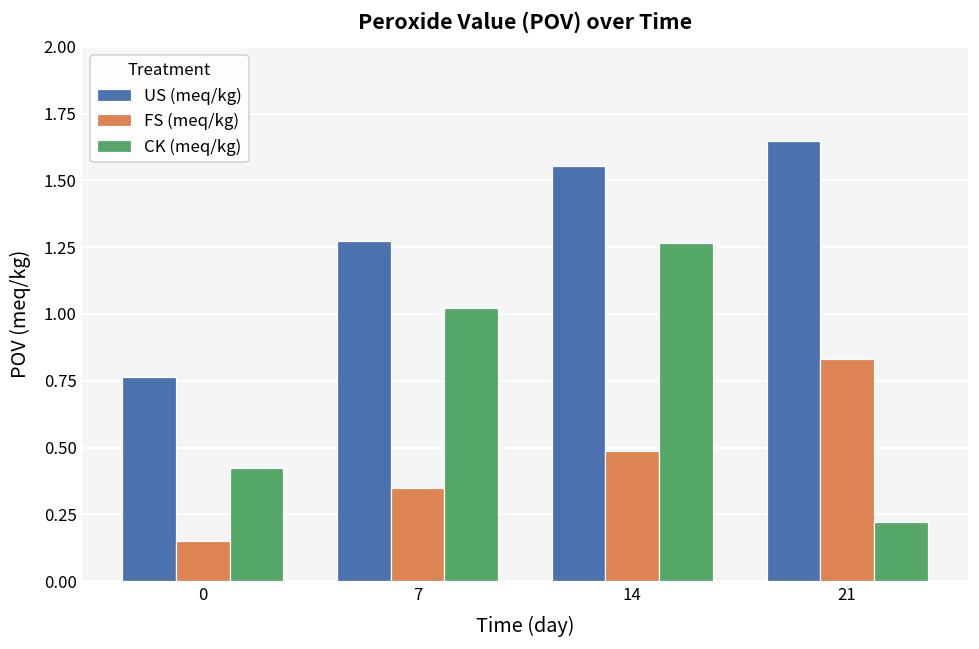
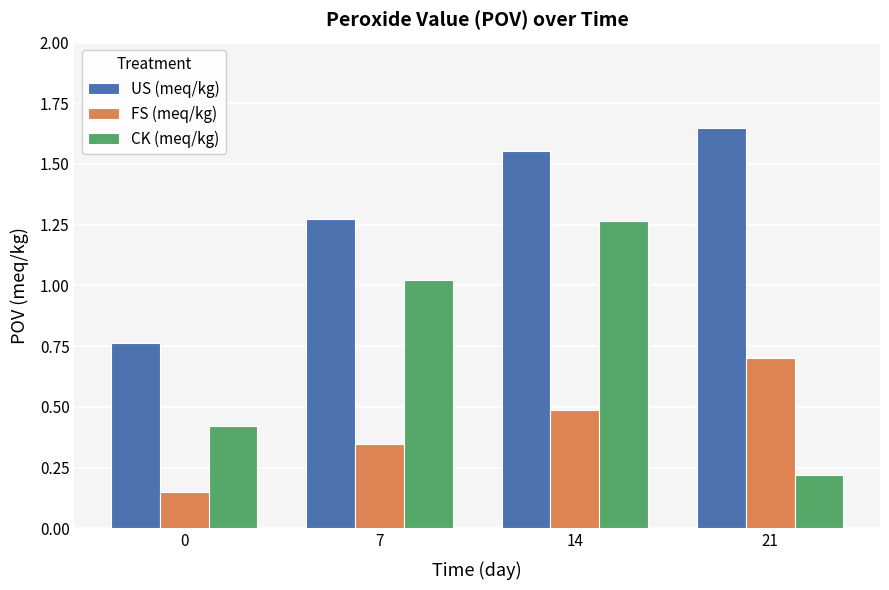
FS (meq/kg), 21: 0.83 -> 0.70
